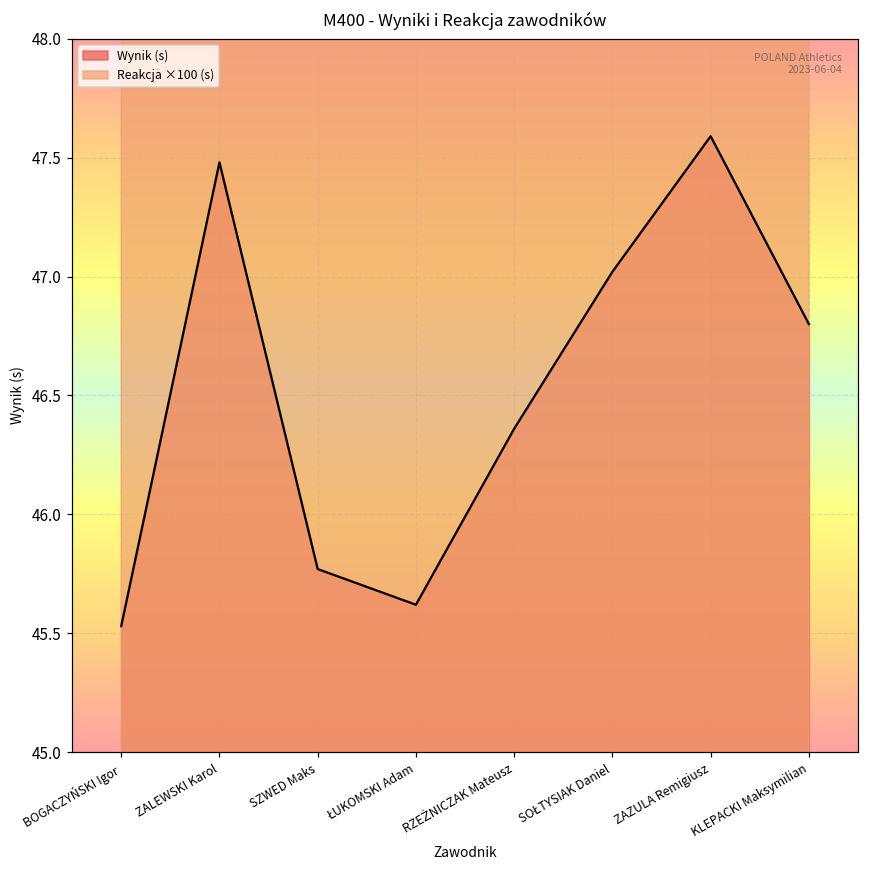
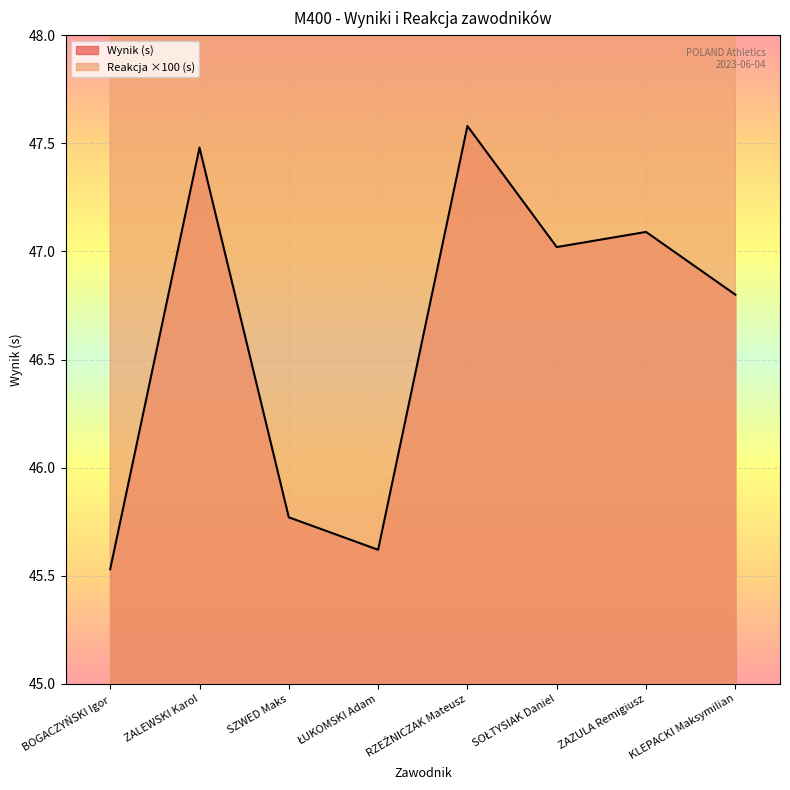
Wynik (s), RZEŹNICZAK Mateusz: 46.36 -> 47.58
Wynik (s), ZAZULA Remigiusz: 47.59 -> 47.09
